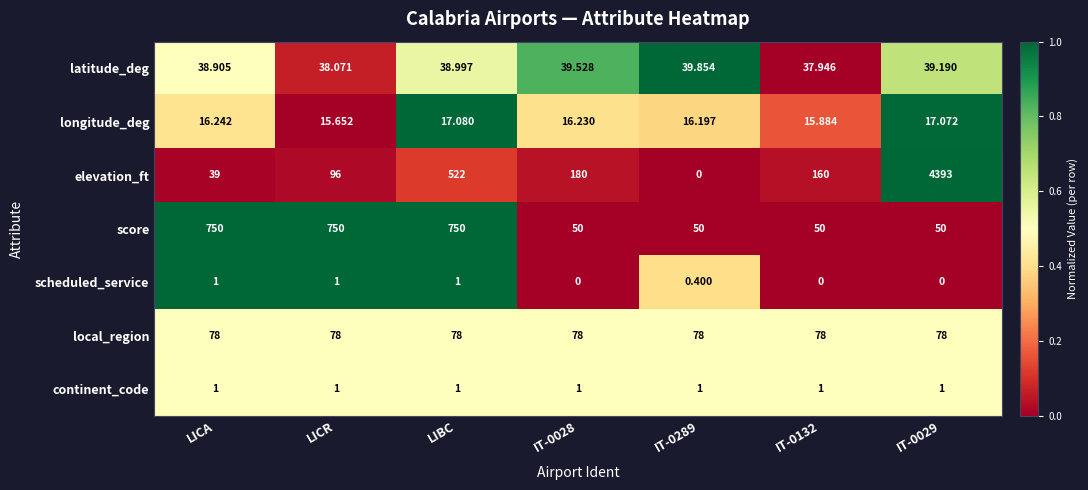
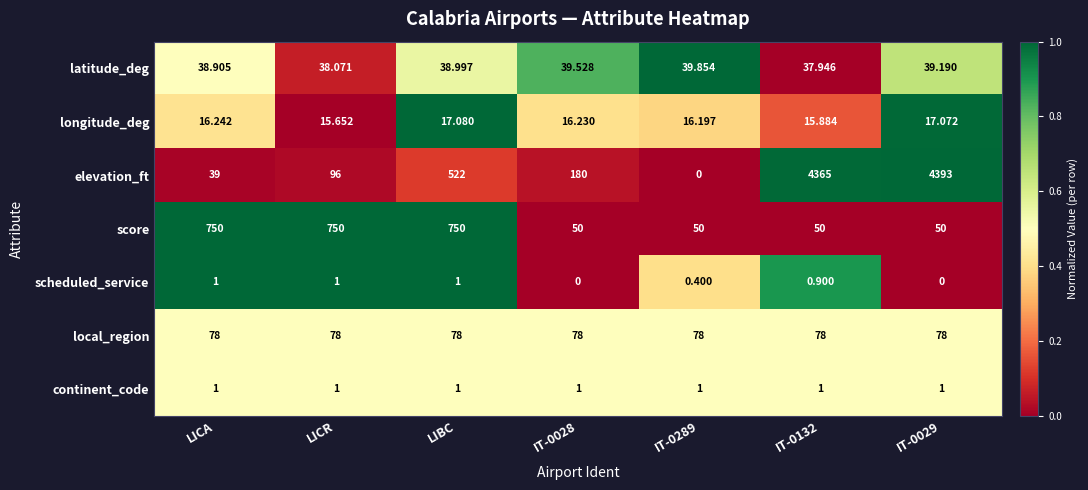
elevation_ft, IT-0132: 160 -> 4365
scheduled_service, IT-0132: 0 -> 0.900
